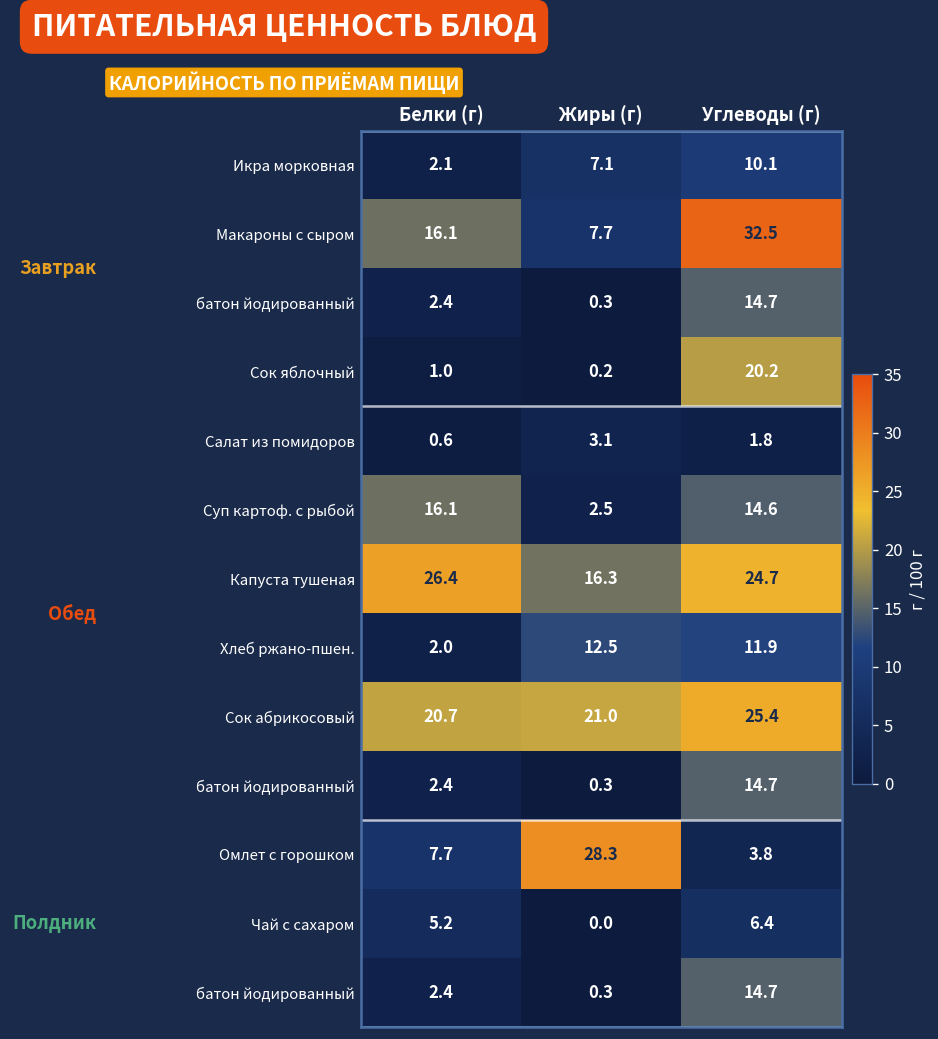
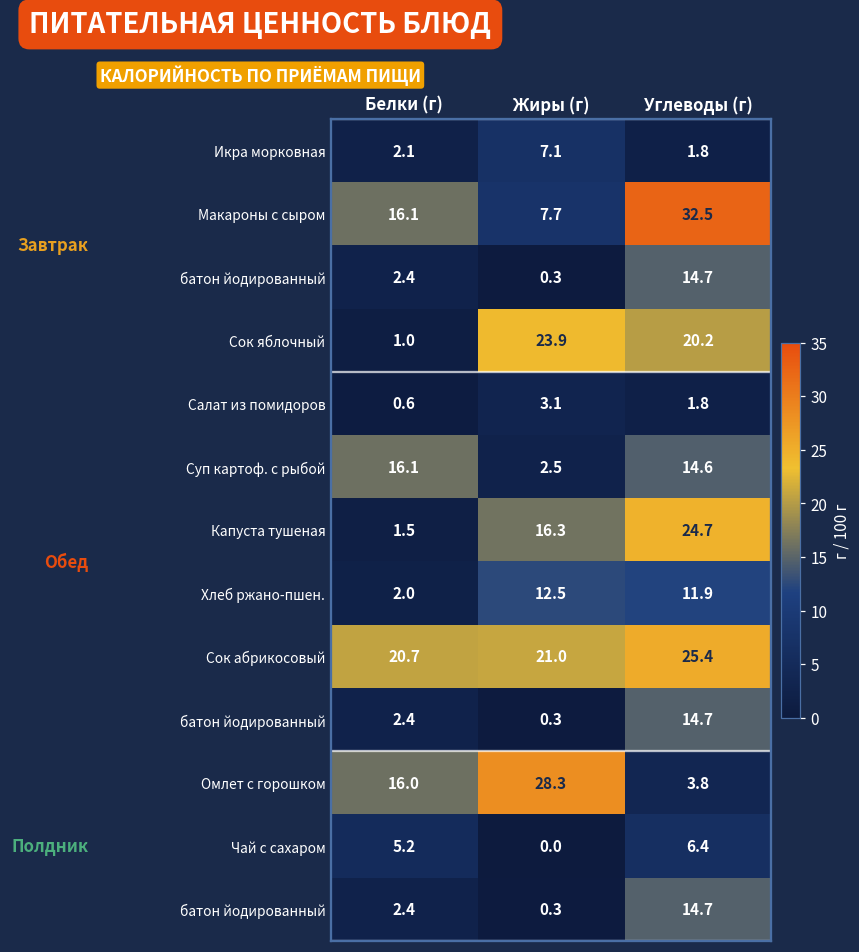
Икра морковная, Углеводы (г): 10.1 -> 1.8
Сок яблочный, Жиры (г): 0.2 -> 23.9
Капуста тушеная, Белки (г): 26.4 -> 1.5
Омлет с горошком, Белки (г): 7.7 -> 16.0
